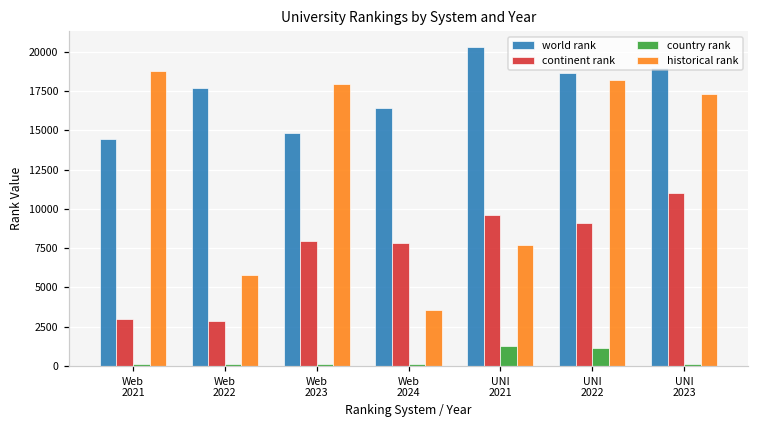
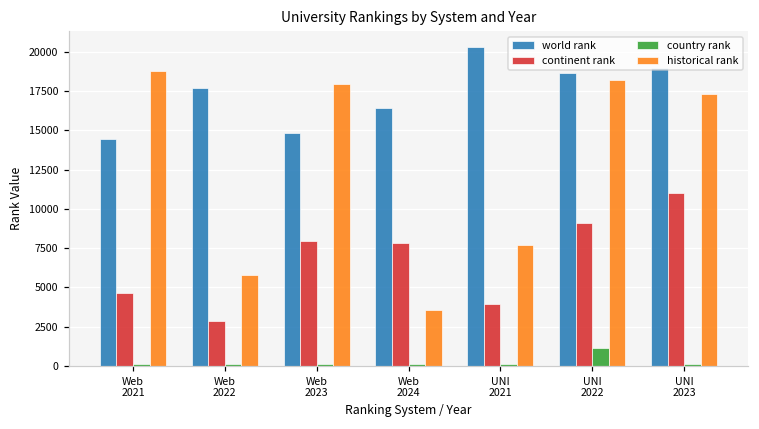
continent rank, Web 2021: 3000 -> 4600
continent rank, UNI 2021: 9600 -> 4000
country rank, UNI 2021: 1300 -> 100
